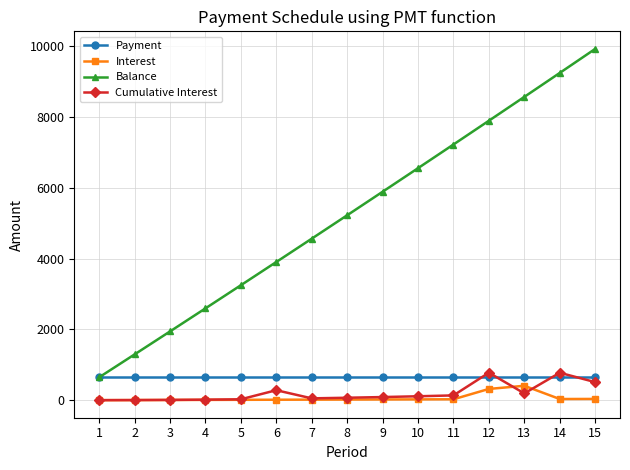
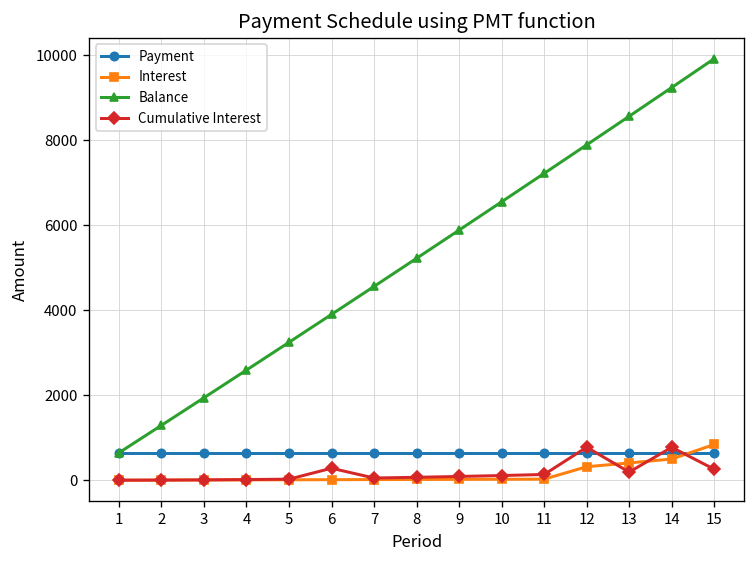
Interest, 14: 0 -> 500
Interest, 15: 0 -> 800
Cumulative Interest, 15: 500 -> 300
